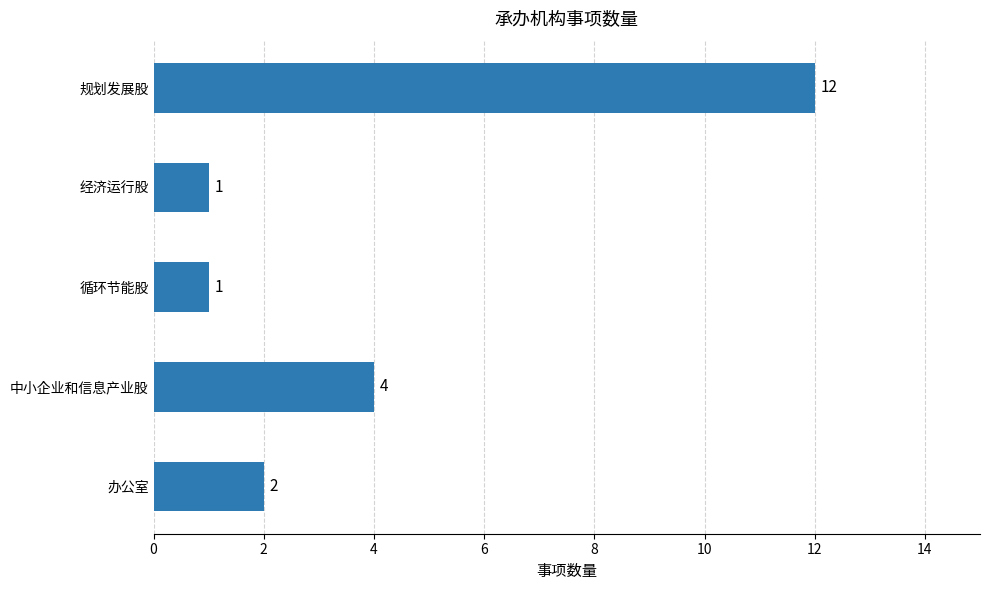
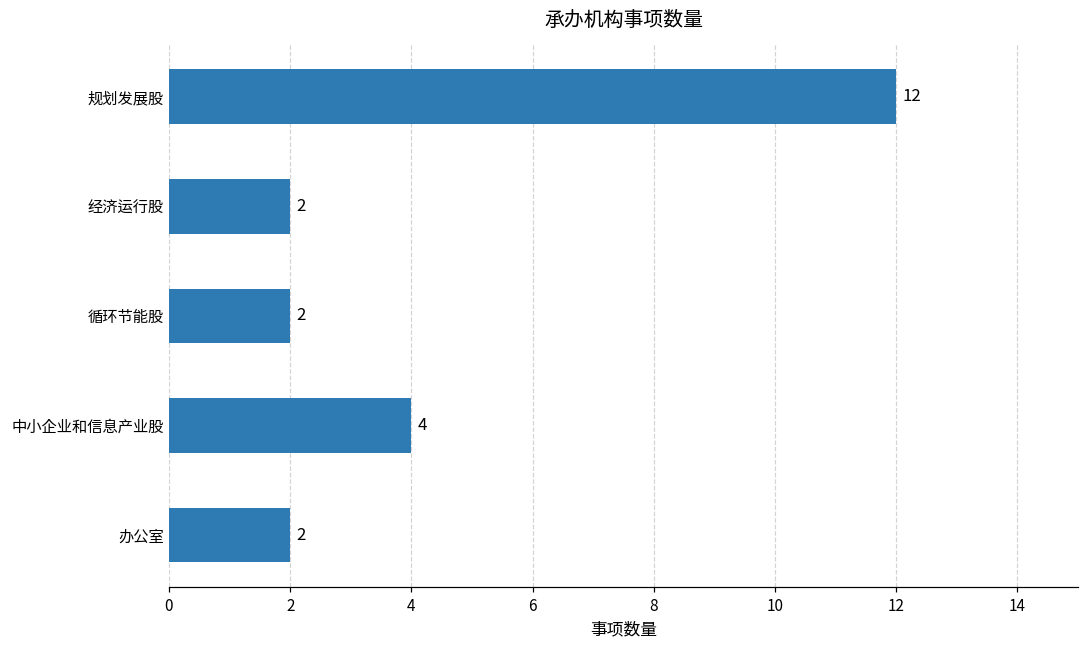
经济运行股: 1 -> 2
循环节能股: 1 -> 2
